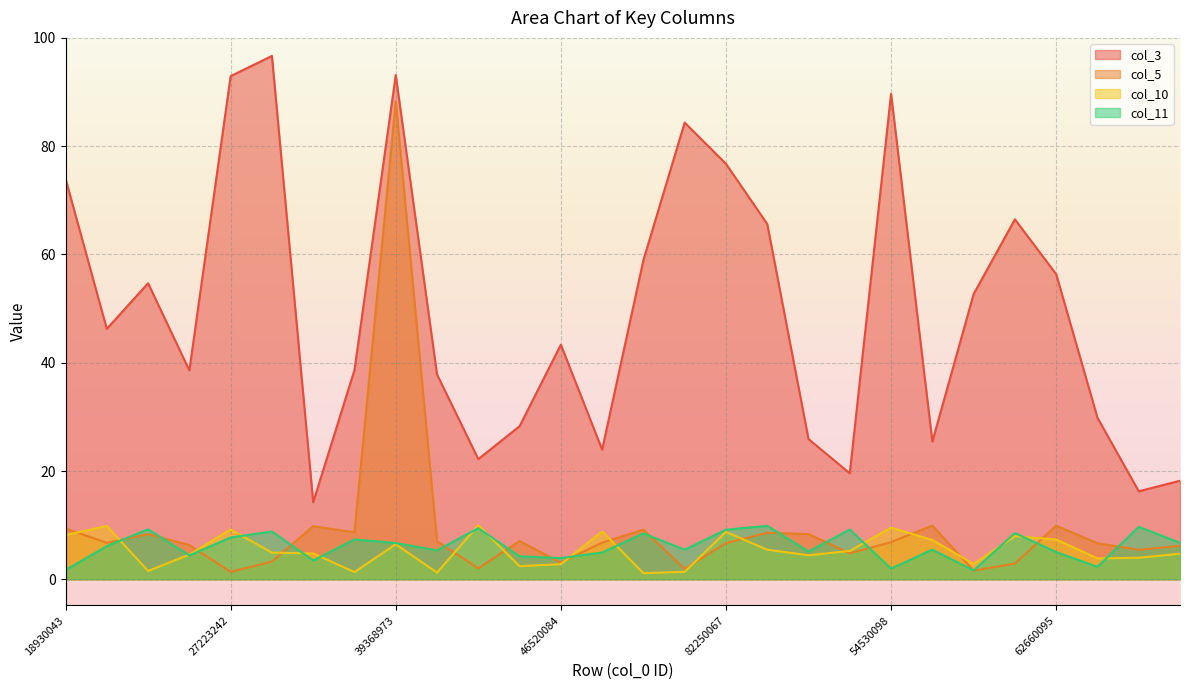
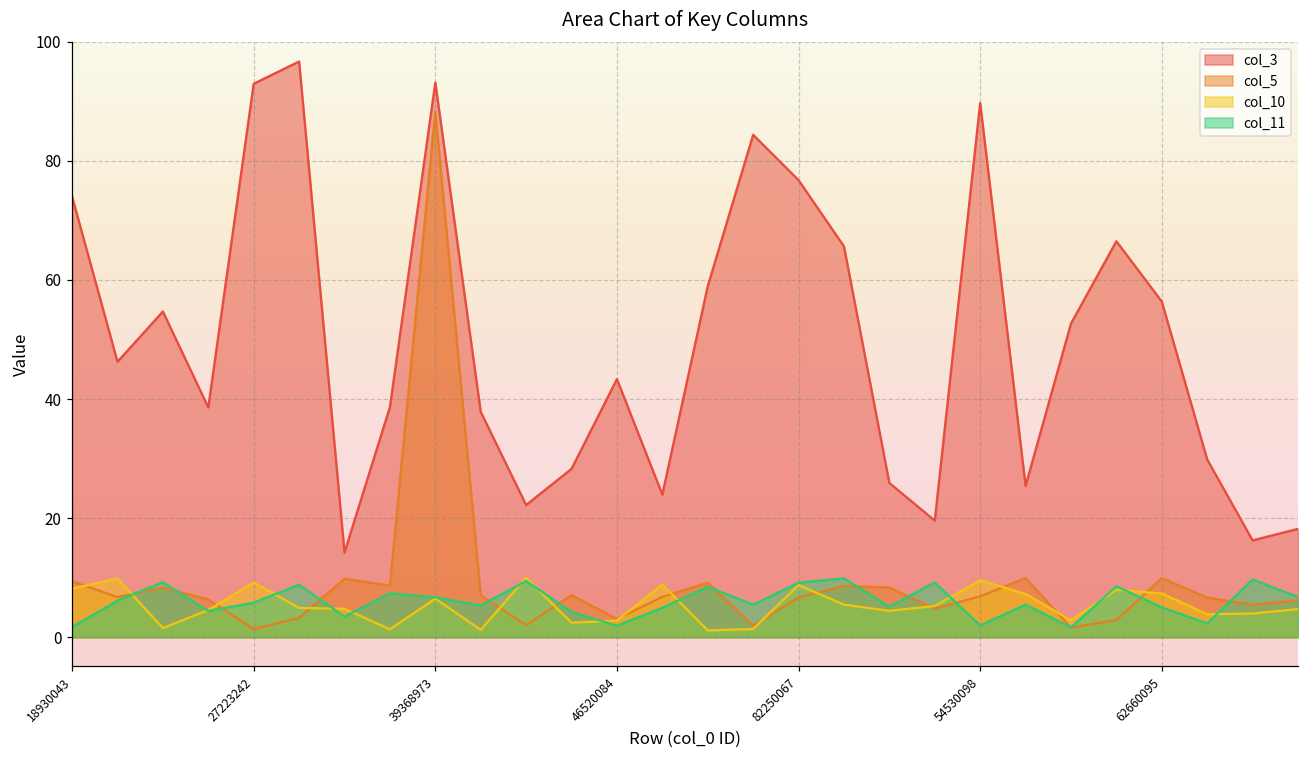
col_11, 27223242: 8 -> 6
col_11, 46520084: 4 -> 2
